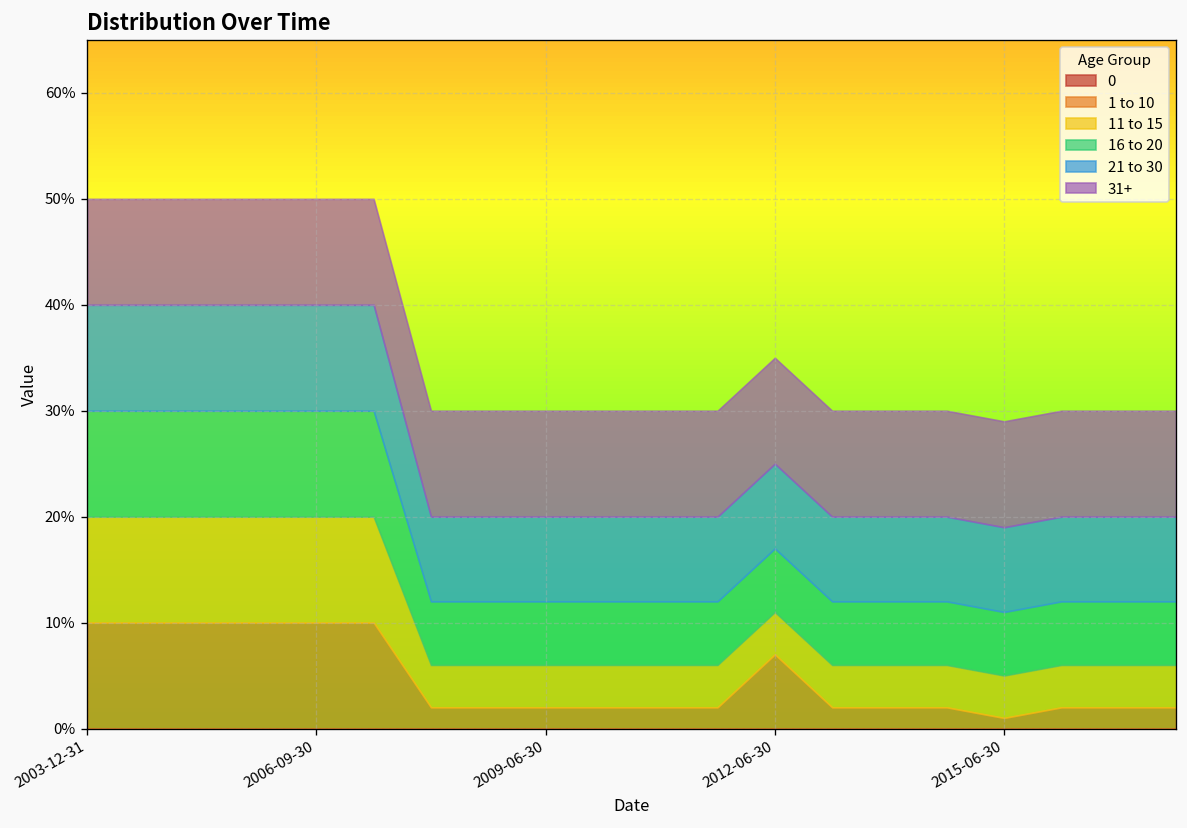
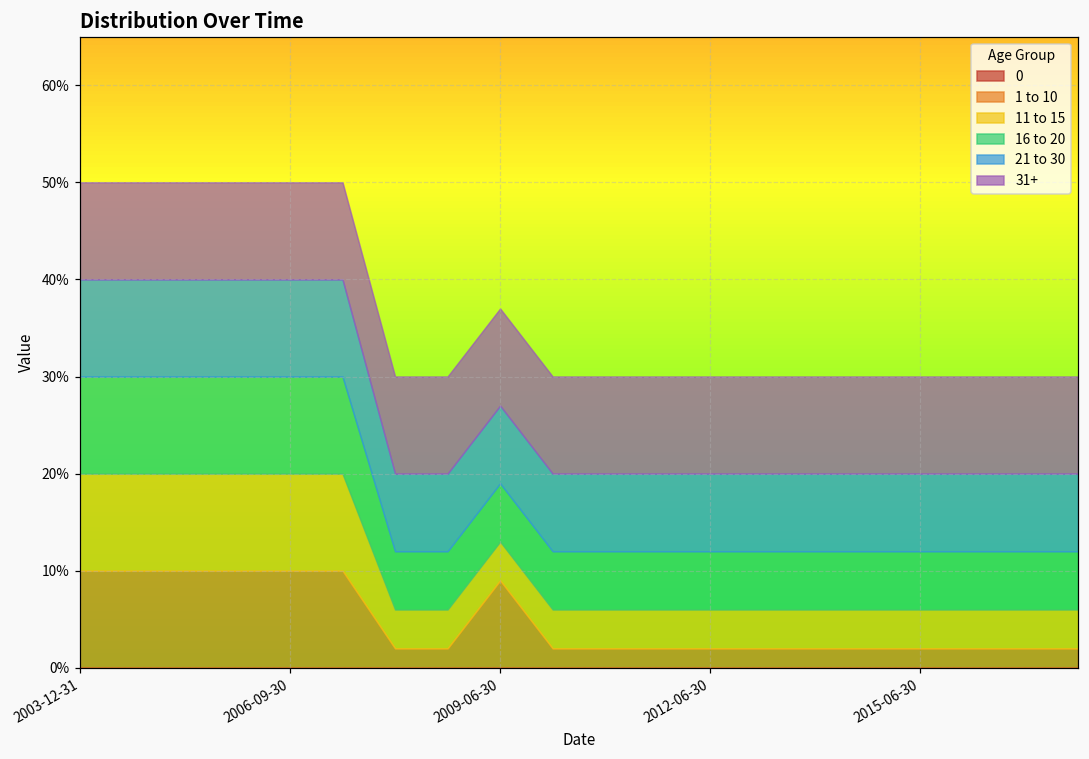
1 to 10, 2009-06-30: 2% -> 9%
1 to 10, 2012-06-30: 7% -> 2%
1 to 10, 2015-06-30: 1% -> 2%
